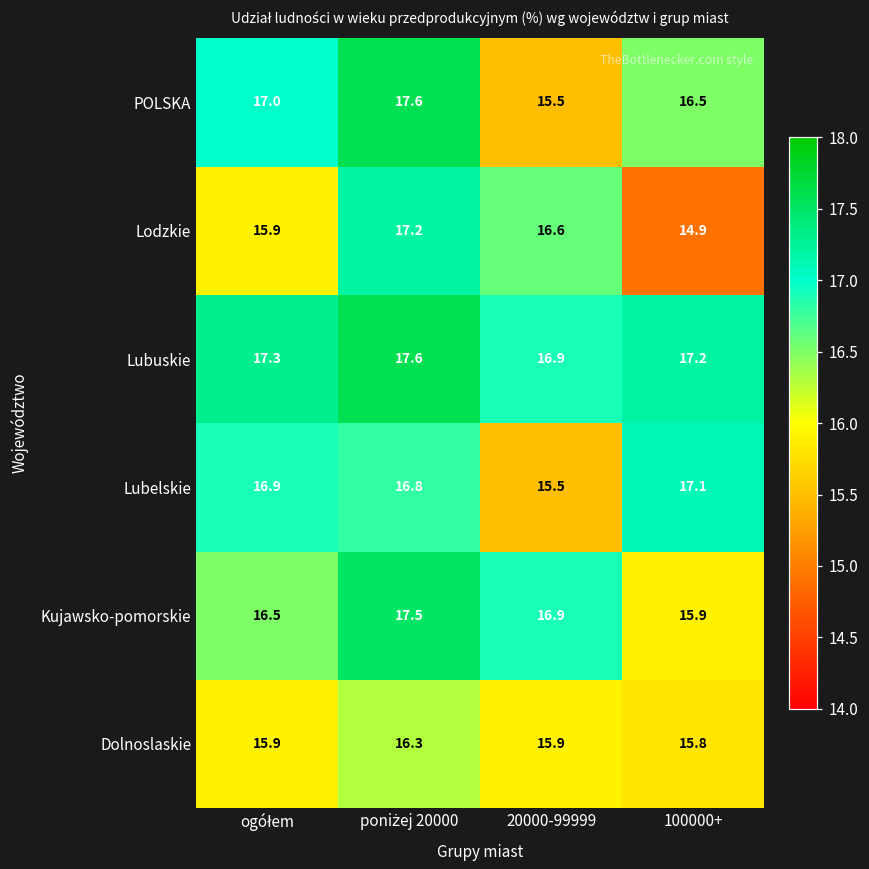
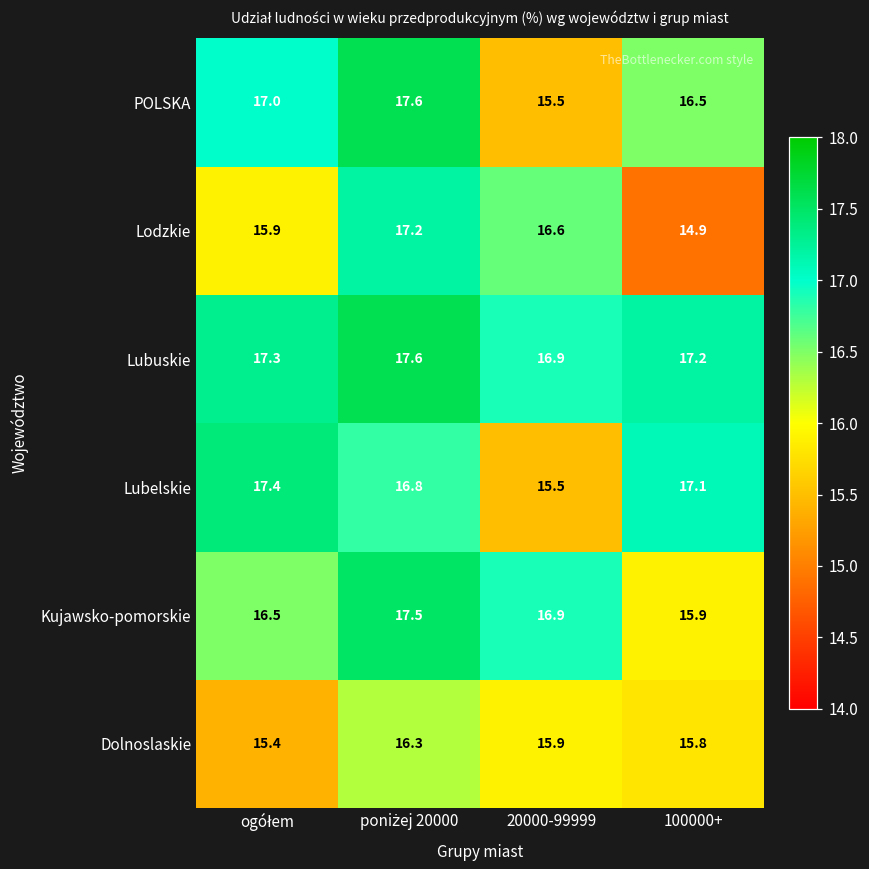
Lubelskie, ogółem: 16.9 -> 17.4
Dolnoslaskie, ogółem: 15.9 -> 15.4
